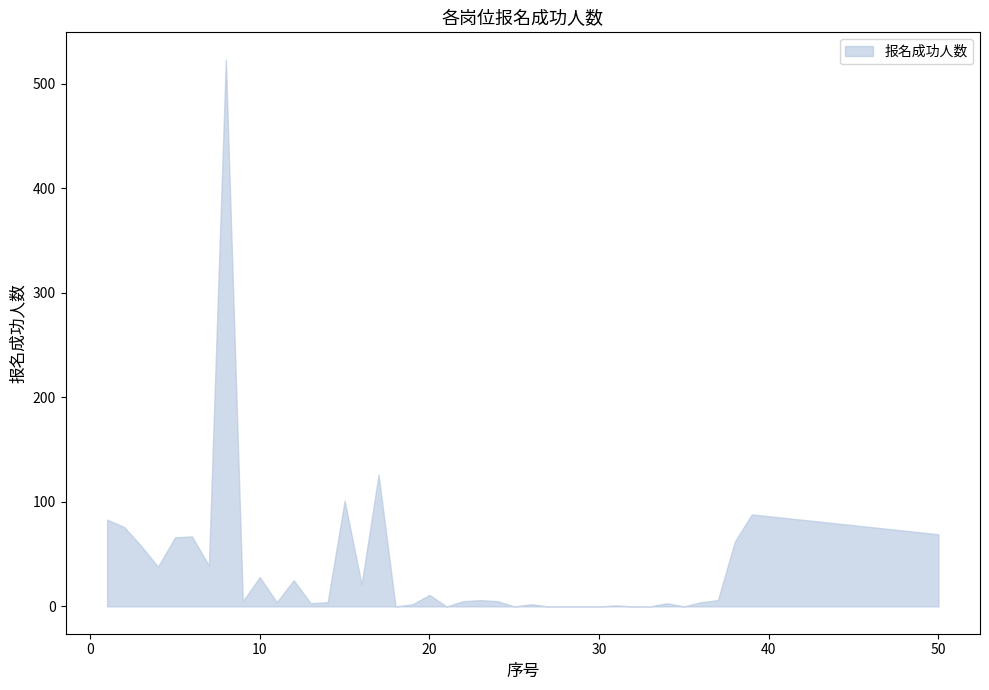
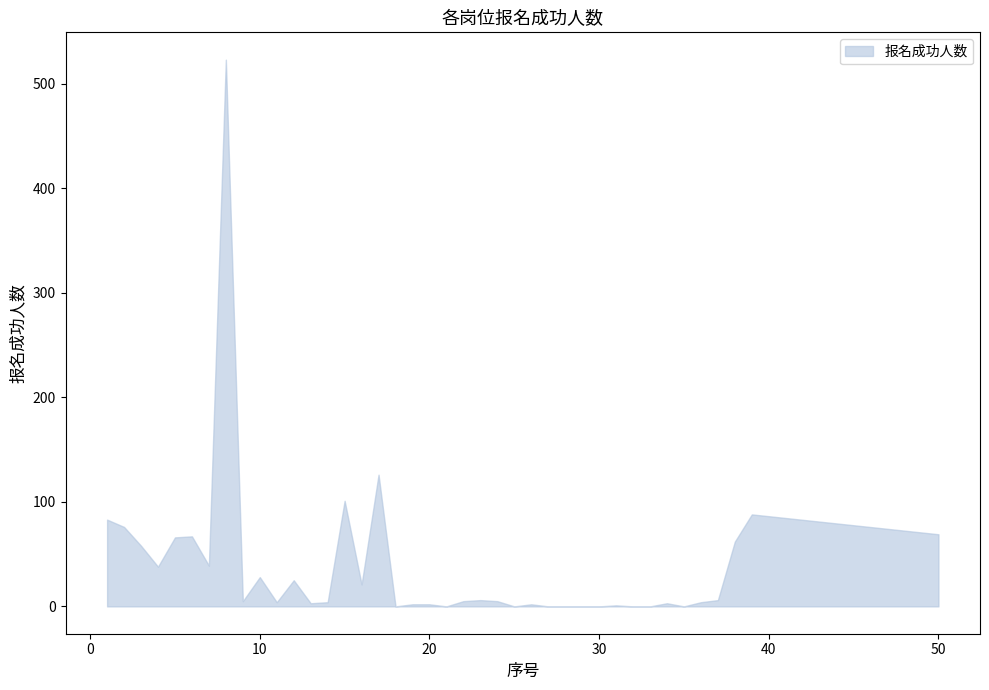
20: 11 -> 2
